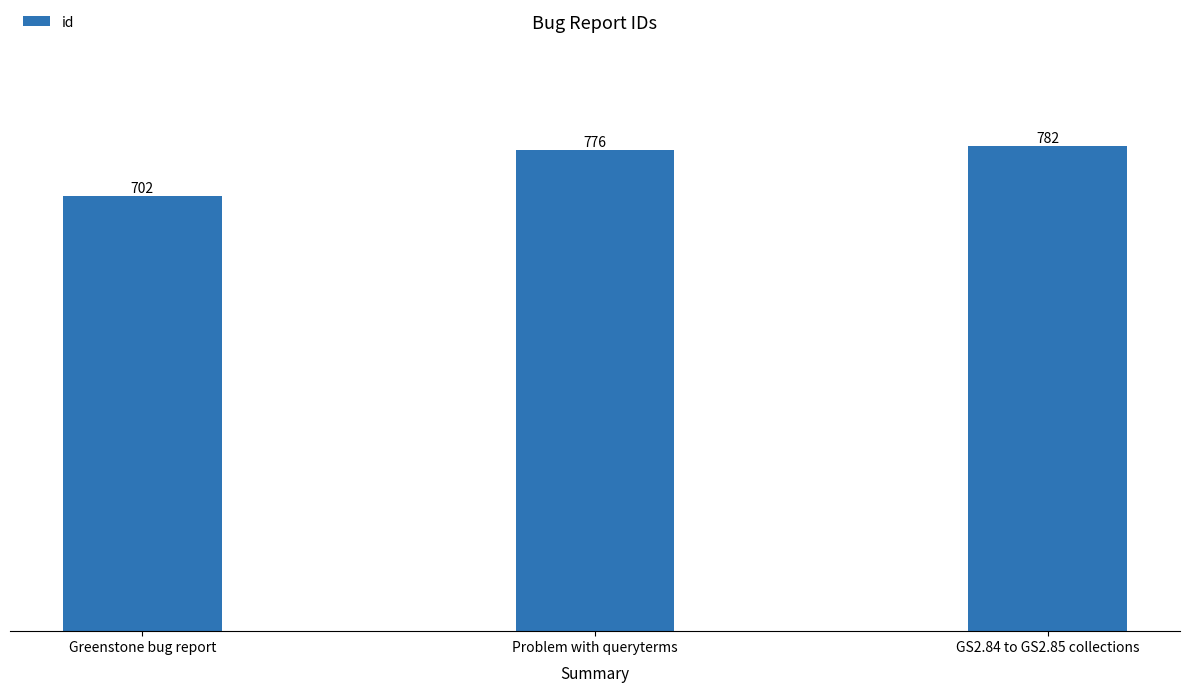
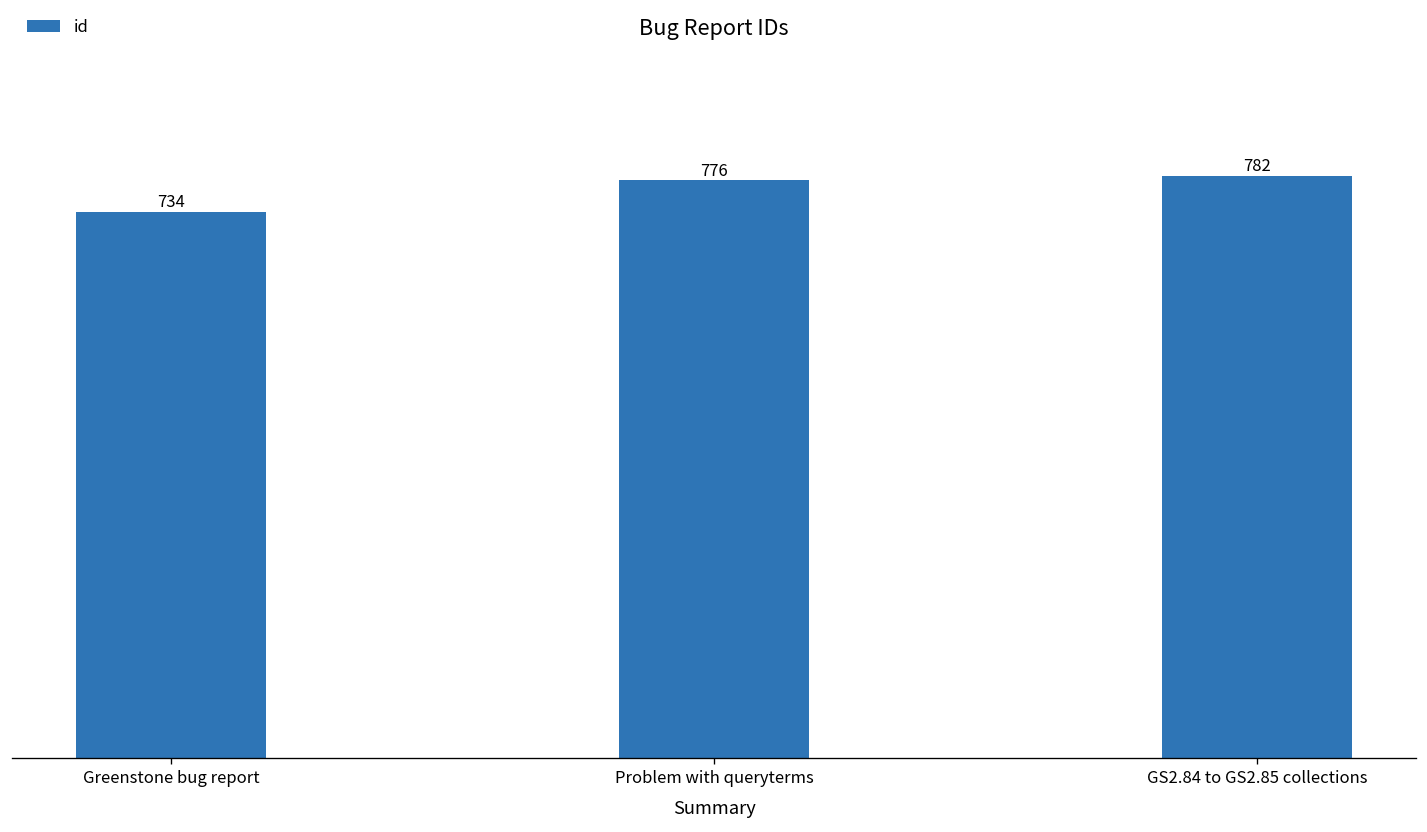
Greenstone bug report: 702 -> 734
